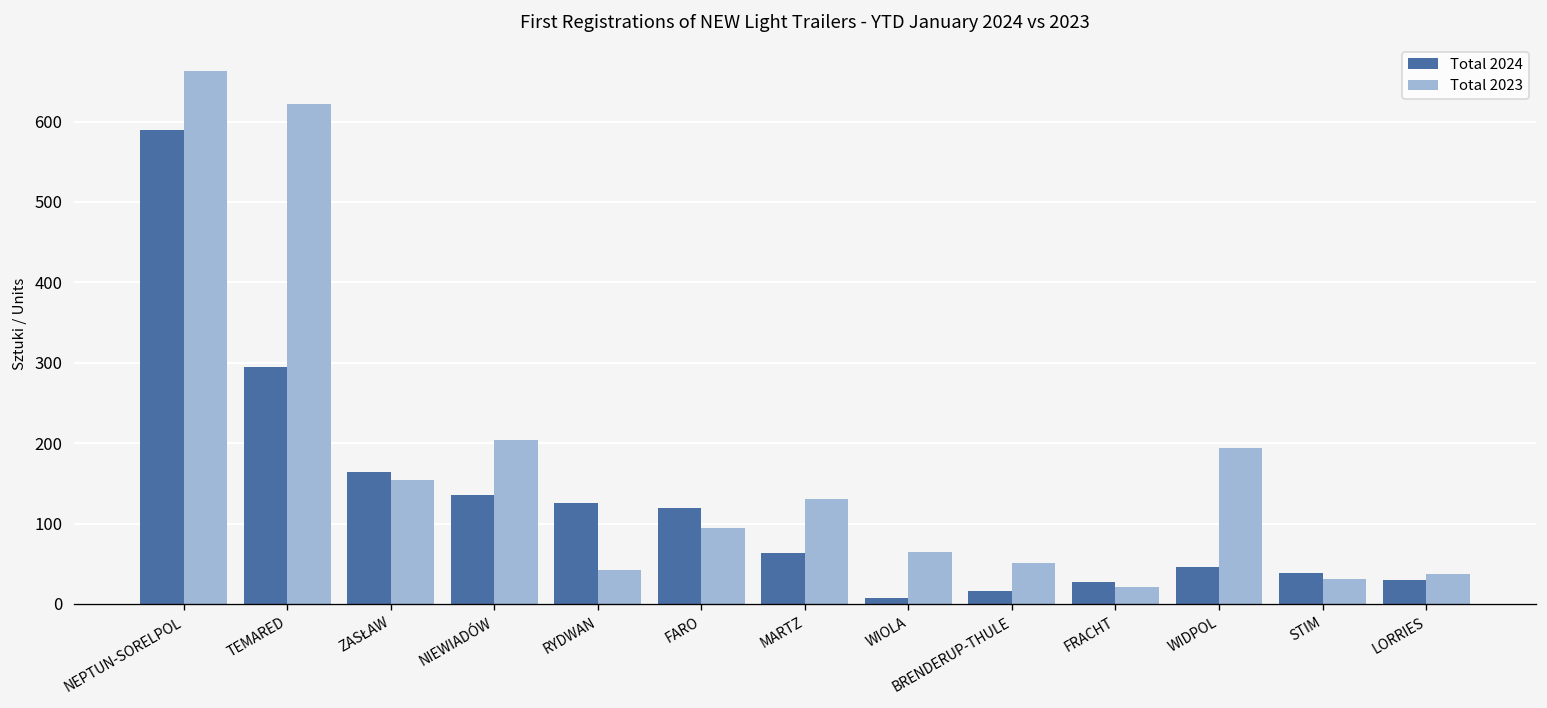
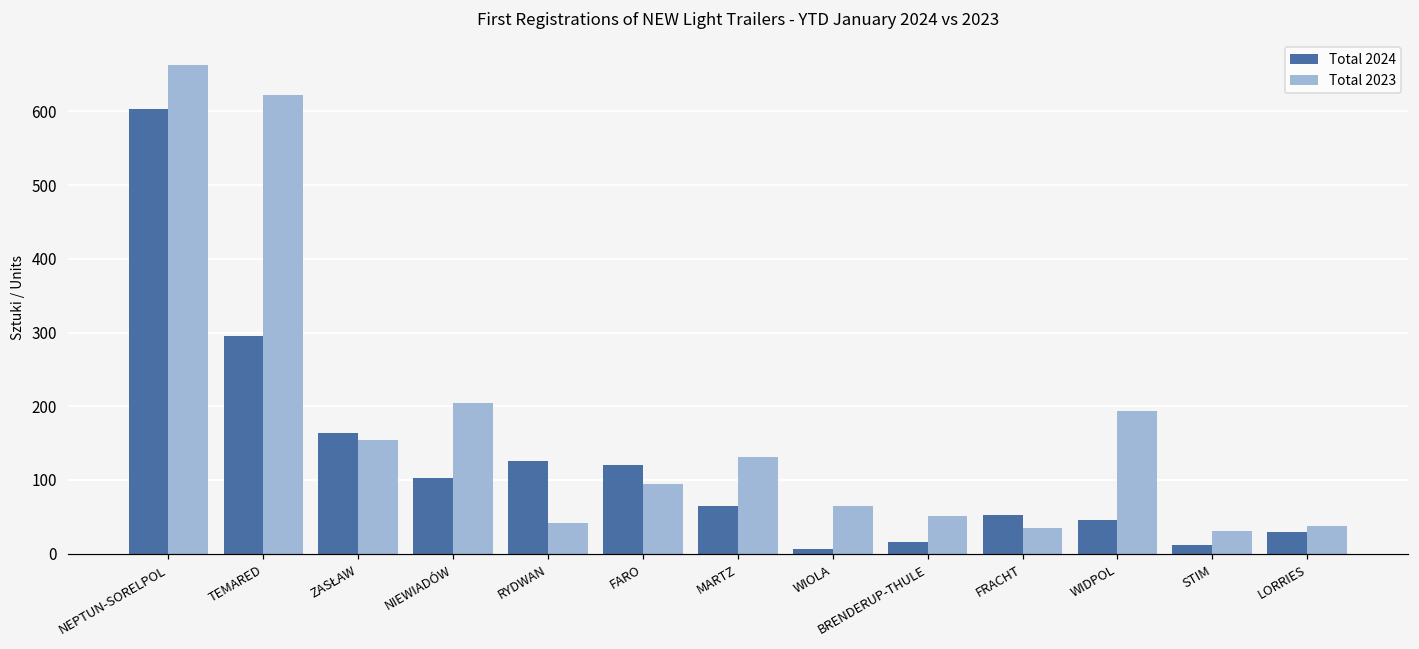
Total 2024, NEPTUN-SORELPOL: 590 -> 600
Total 2024, NIEWIADÓW: 140 -> 100
Total 2024, FRACHT: 30 -> 50
Total 2023, FRACHT: 20 -> 40
Total 2024, STIM: 40 -> 10
